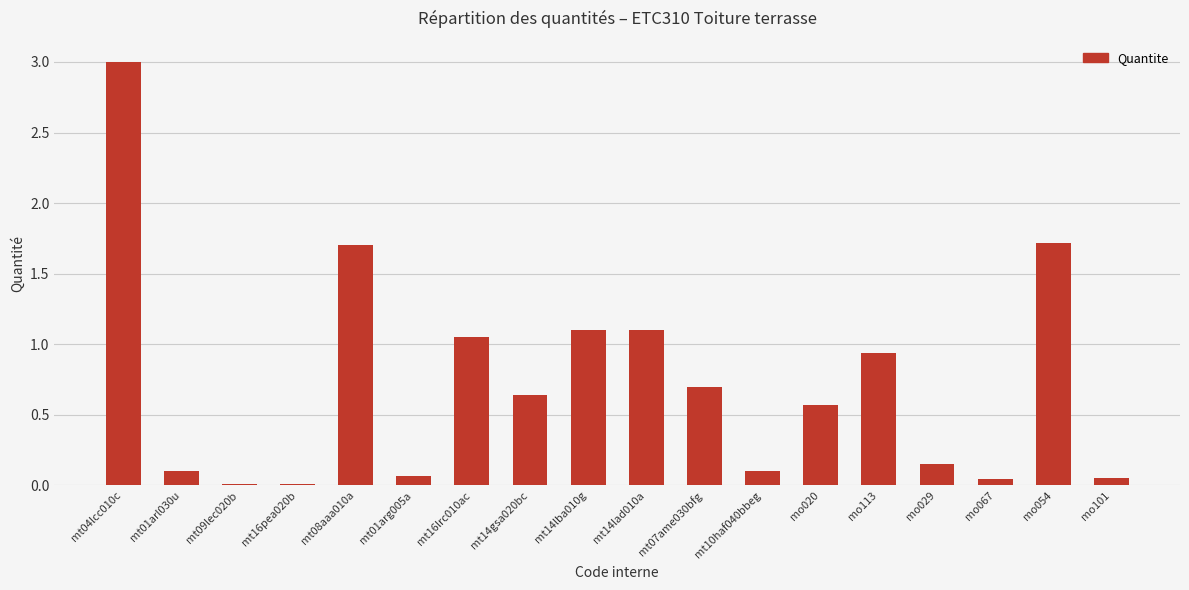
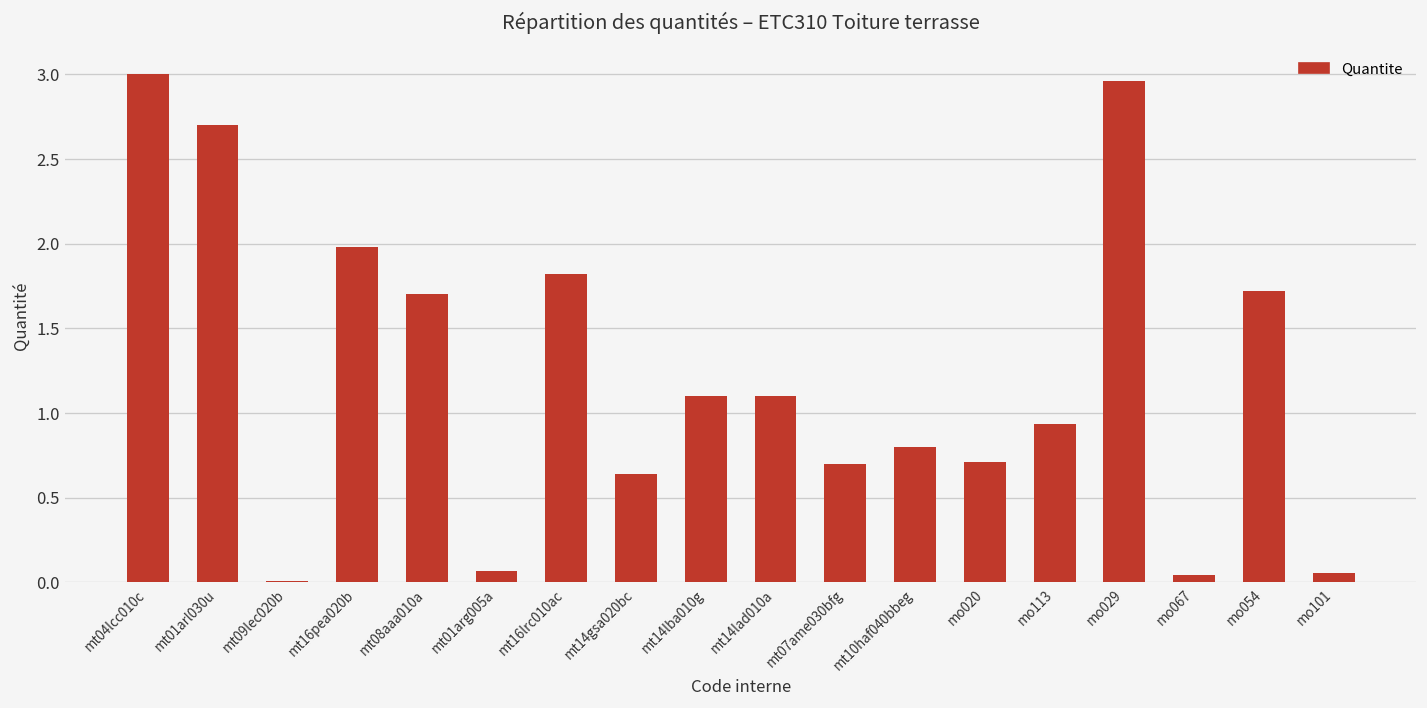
mt01arl030u: 0.1 -> 2.7
mt16pea020b: 0.01 -> 1.98
mt16lrc010ac: 1.05 -> 1.82
mt10haf040bbeg: 0.1 -> 0.8
mo020: 0.57 -> 0.71
mo029: 0.15 -> 2.96
